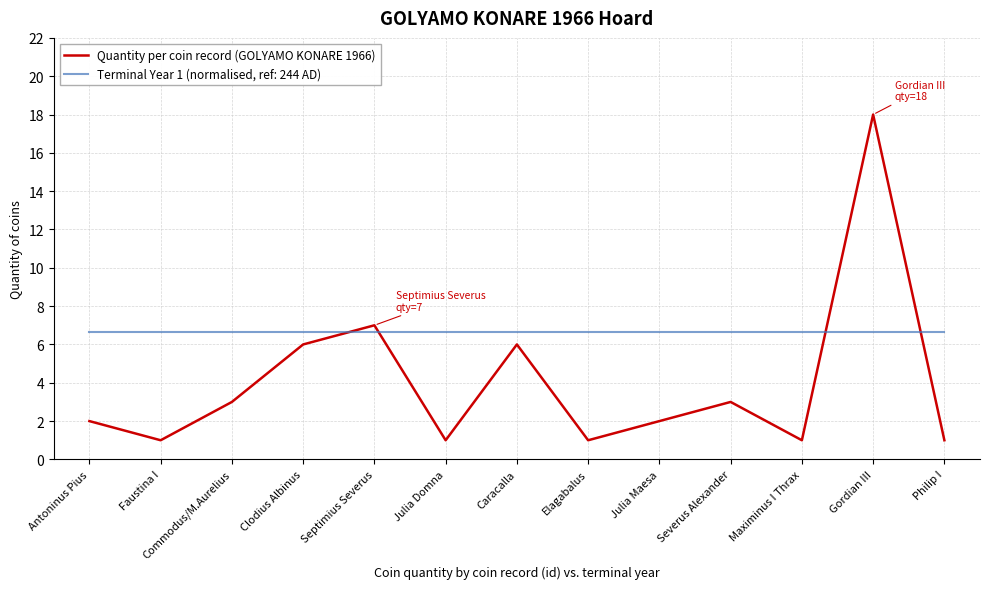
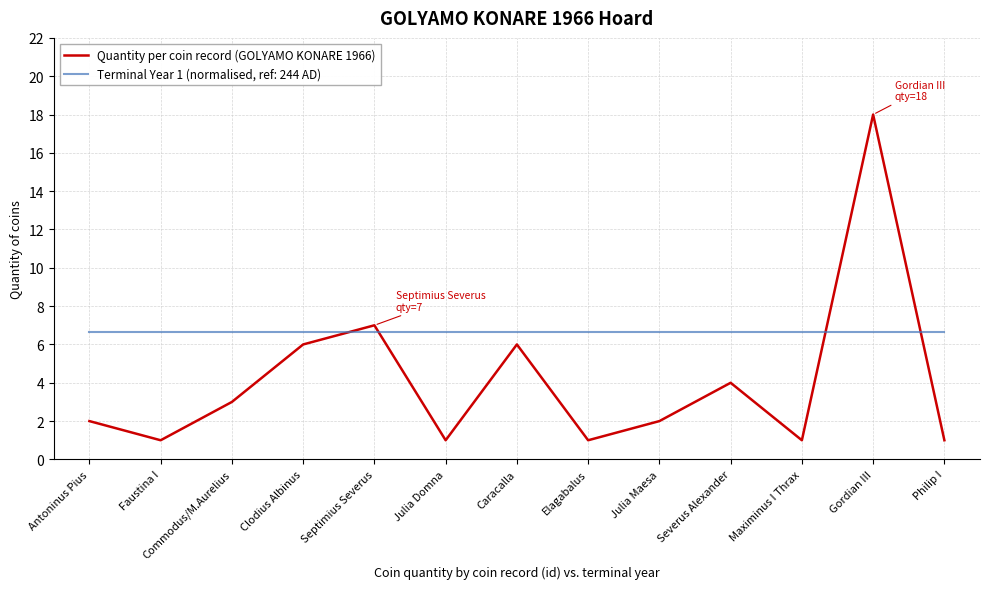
Quantity per coin record (GOLYAMO KONARE 1966), Severus Alexander: 3 -> 4
